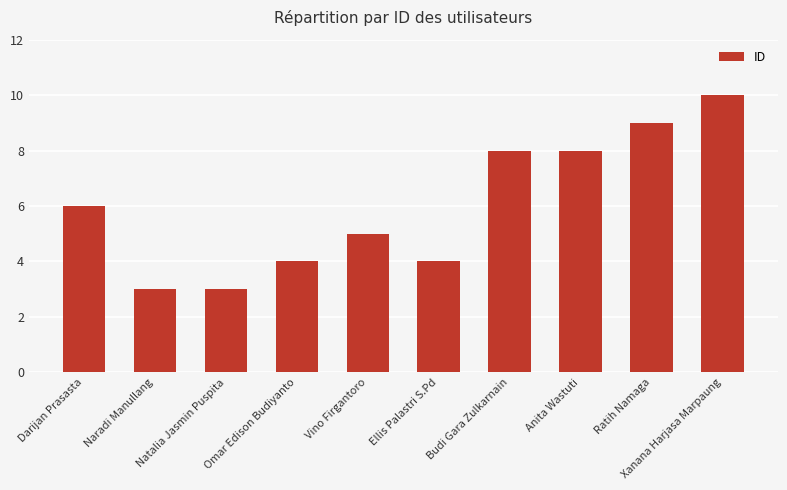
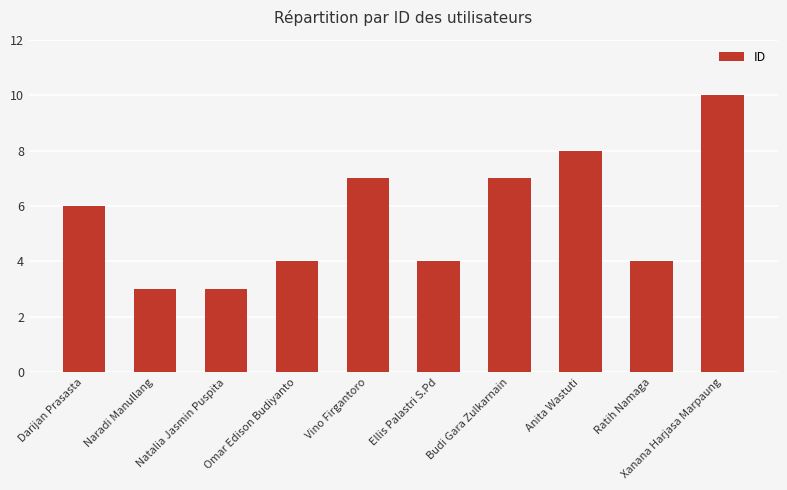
Vino Firgantoro: 5 -> 7
Budi Gara Zulkarnain: 8 -> 7
Ratih Namaga: 9 -> 4
